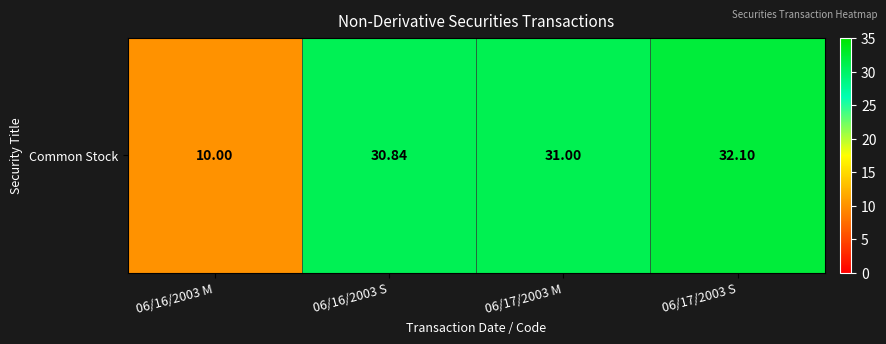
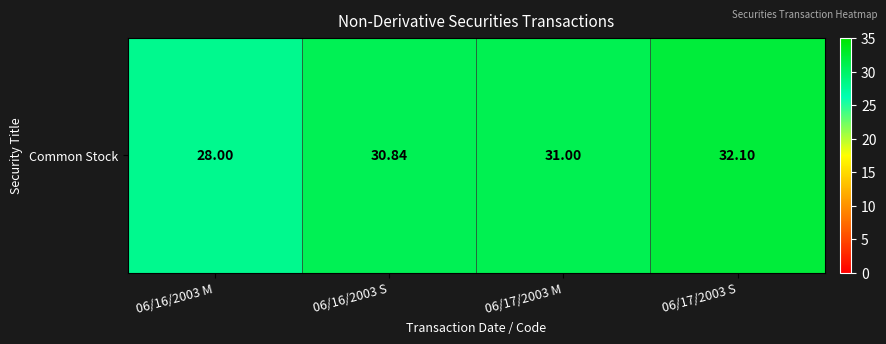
Common Stock, 06/16/2003 M: 10.00 -> 28.00
